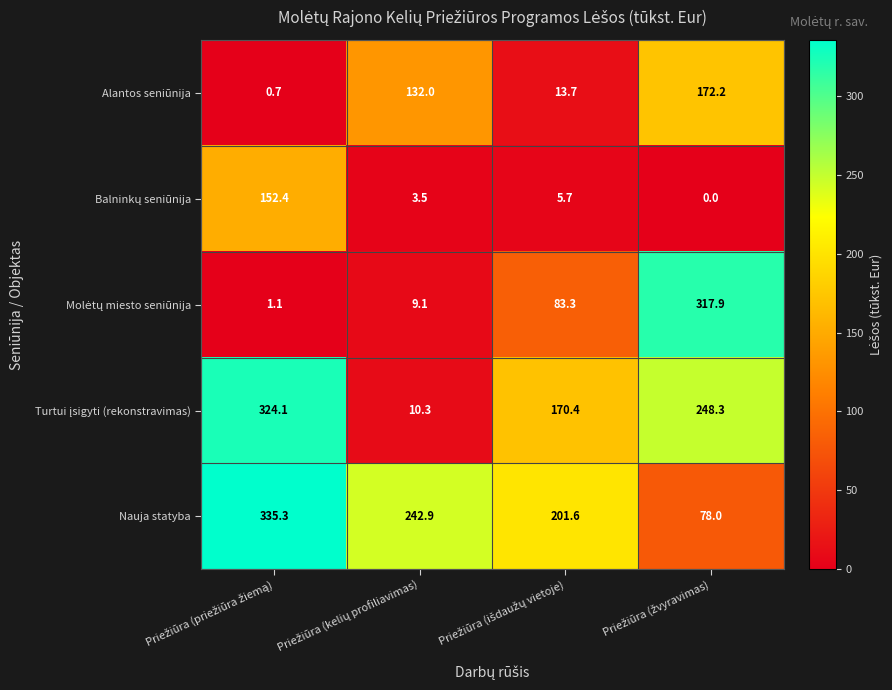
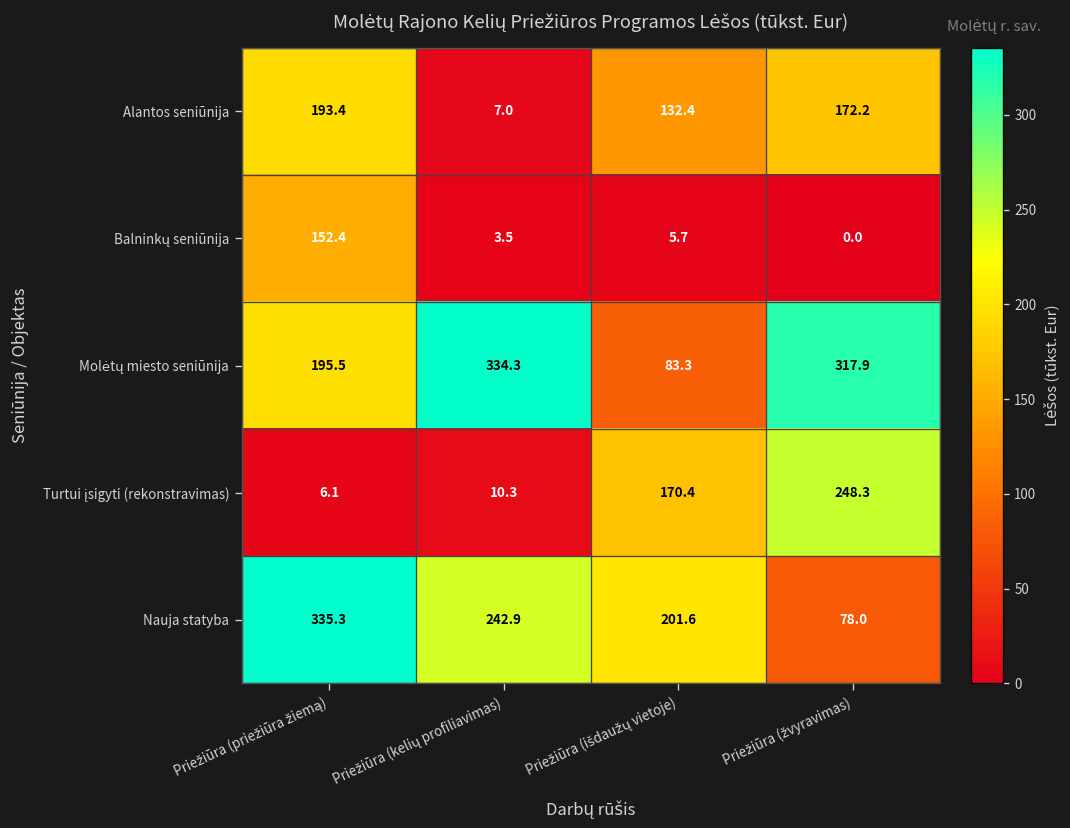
Alantos seniūnija, Priežiūra (priežiūra žiemą): 0.7 -> 193.4
Alantos seniūnija, Priežiūra (kelių profiliavimas): 132.0 -> 7.0
Alantos seniūnija, Priežiūra (išdaužų vietoje): 13.7 -> 132.4
Molėtų miesto seniūnija, Priežiūra (priežiūra žiemą): 1.1 -> 195.5
Molėtų miesto seniūnija, Priežiūra (kelių profiliavimas): 9.1 -> 334.3
Turtui įsigyti (rekonstravimas), Priežiūra (priežiūra žiemą): 324.1 -> 6.1
